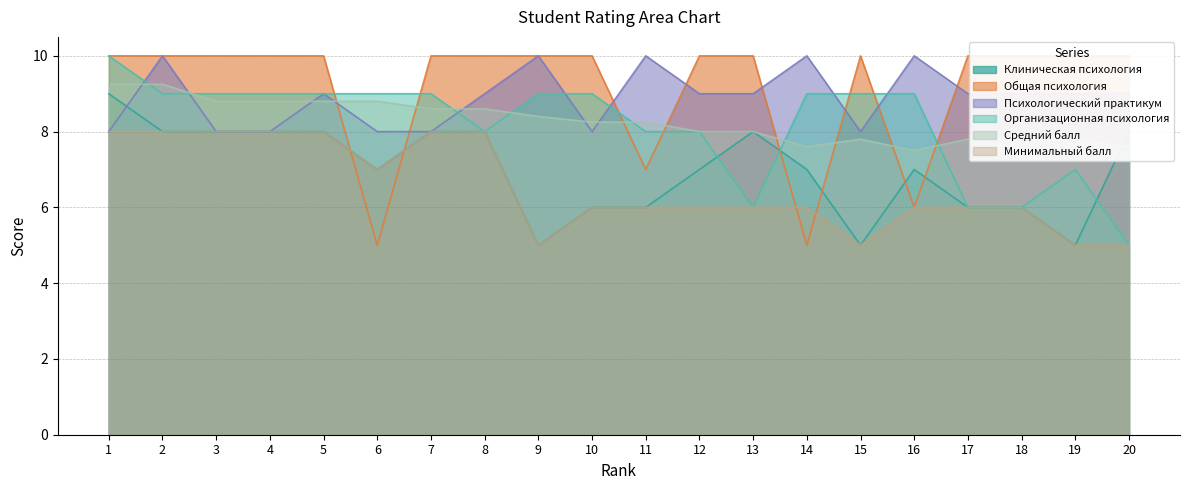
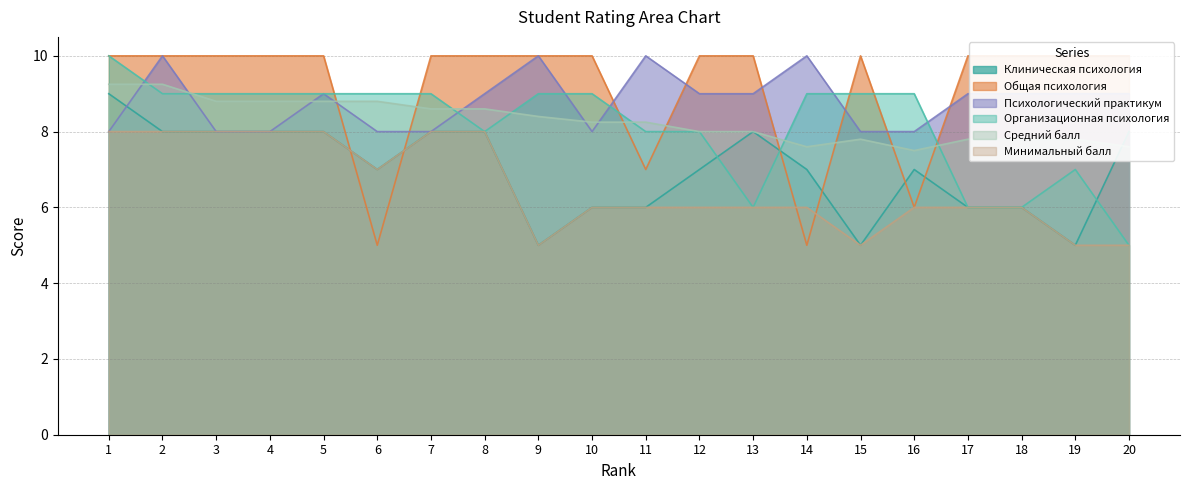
Психологический практикум, 16: 10 -> 8
